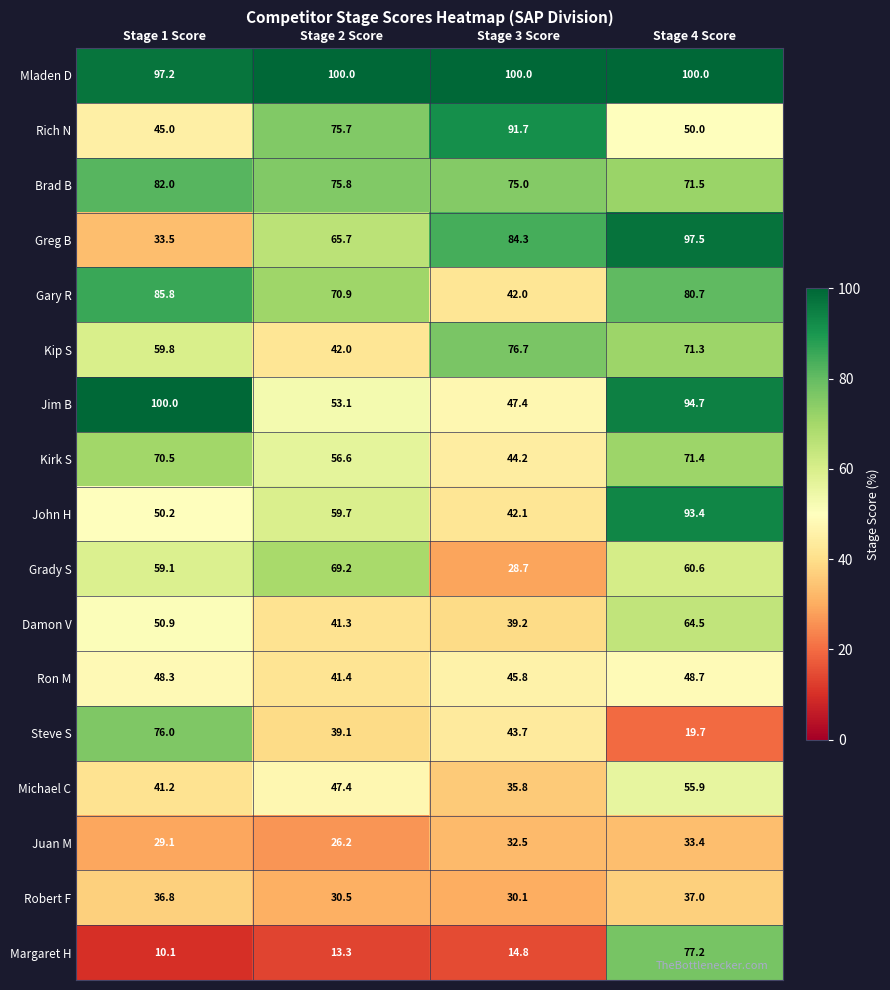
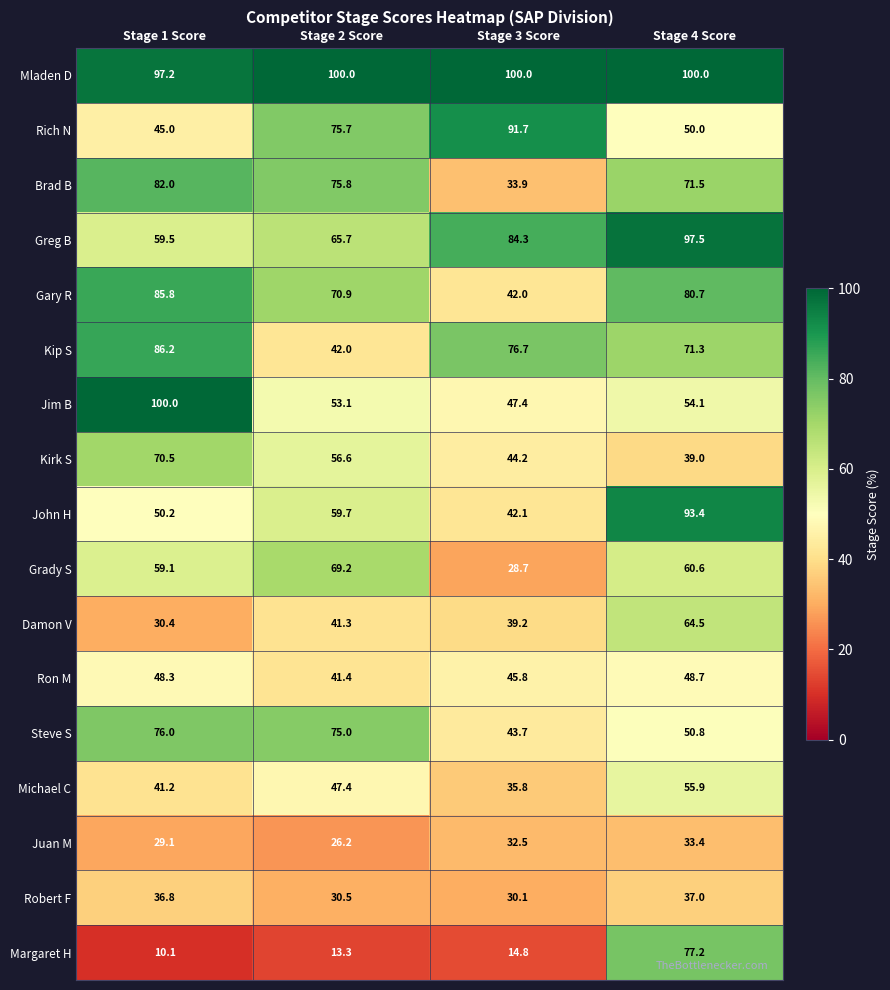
Brad B, Stage 3 Score: 75.0 -> 33.9
Greg B, Stage 1 Score: 33.5 -> 59.5
Kip S, Stage 1 Score: 59.8 -> 86.2
Jim B, Stage 4 Score: 94.7 -> 54.1
Kirk S, Stage 4 Score: 71.4 -> 39.0
Damon V, Stage 1 Score: 50.9 -> 30.4
Steve S, Stage 2 Score: 39.1 -> 75.0
Steve S, Stage 4 Score: 19.7 -> 50.8
